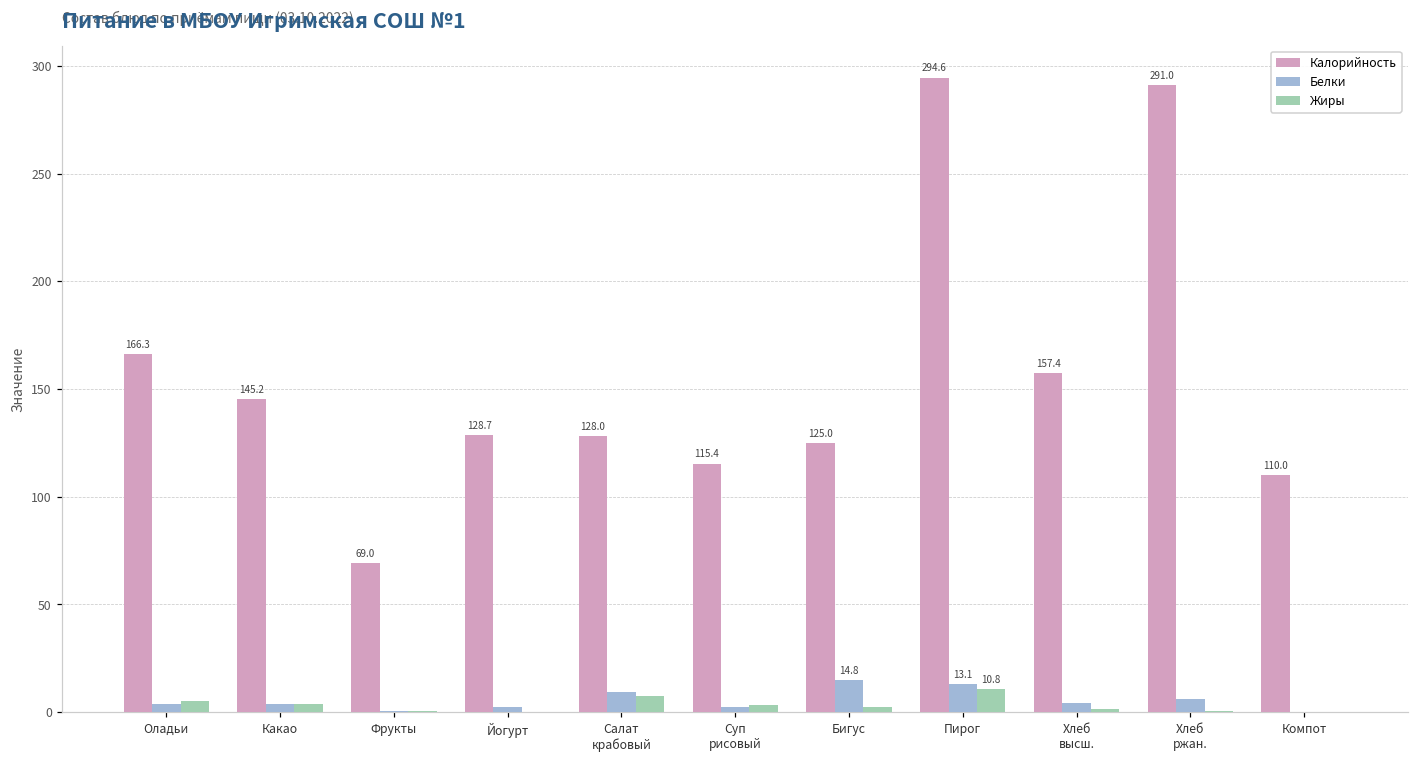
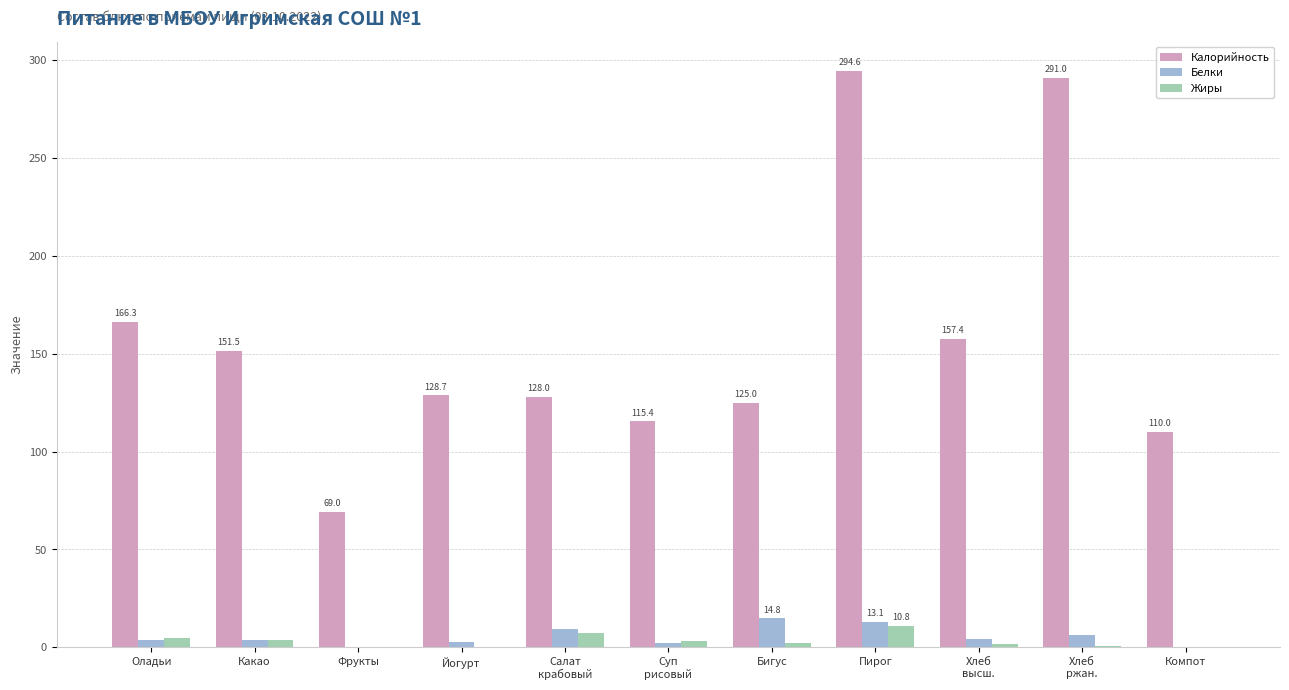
Калорийность, Какао: 145.2 -> 151.5
